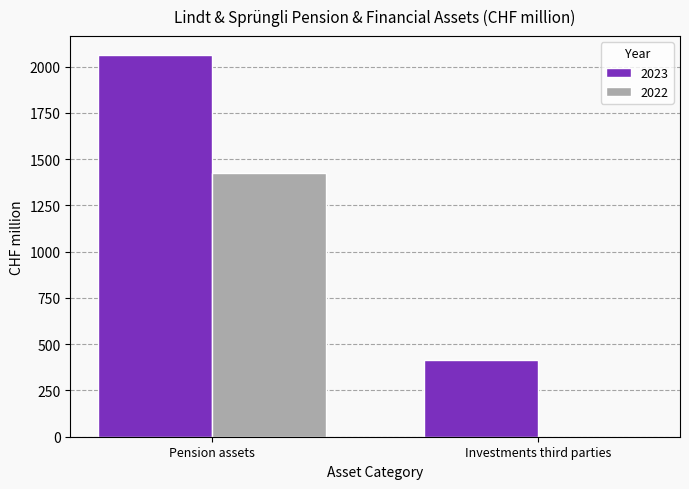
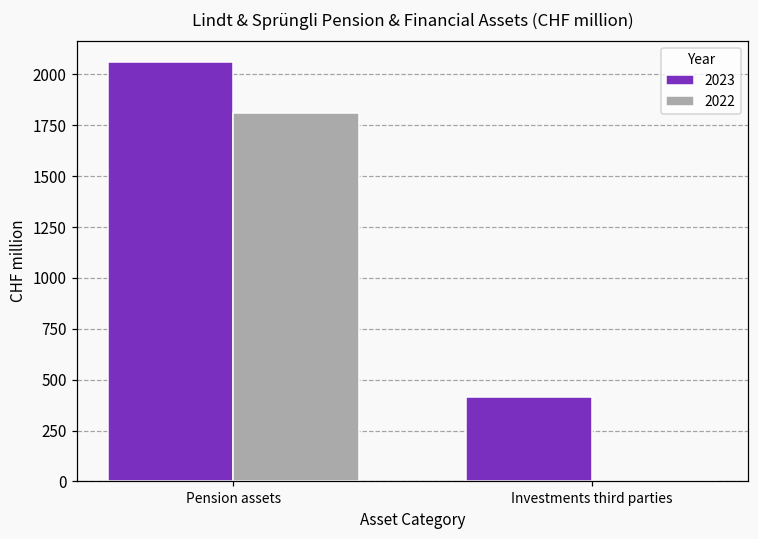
2022, Pension assets: 1430 -> 1810
